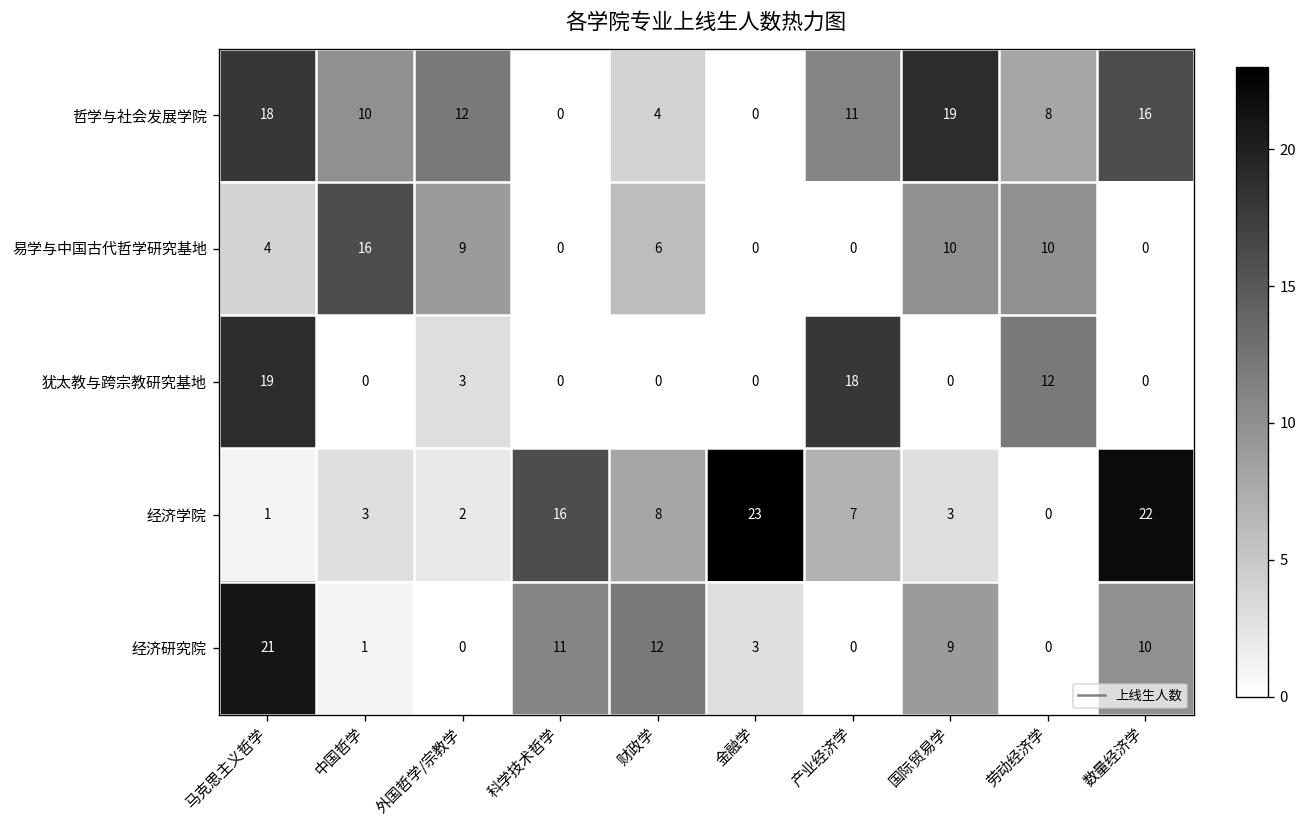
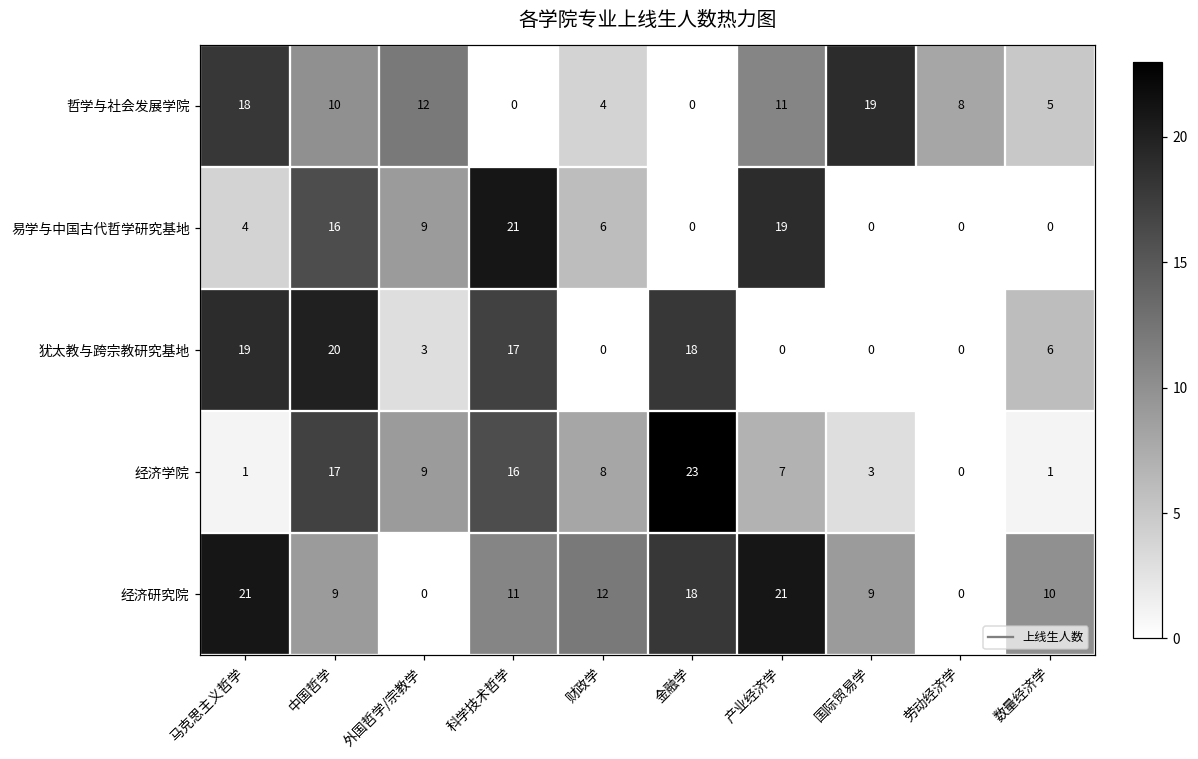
哲学与社会发展学院, 数量经济学: 16 -> 5
易学与中国古代哲学研究基地, 科学技术哲学: 0 -> 21
易学与中国古代哲学研究基地, 产业经济学: 0 -> 19
易学与中国古代哲学研究基地, 国际贸易学: 10 -> 0
易学与中国古代哲学研究基地, 劳动经济学: 10 -> 0
犹太教与跨宗教研究基地, 中国哲学: 0 -> 20
犹太教与跨宗教研究基地, 科学技术哲学: 0 -> 17
犹太教与跨宗教研究基地, 金融学: 0 -> 18
犹太教与跨宗教研究基地, 产业经济学: 18 -> 0
犹太教与跨宗教研究基地, 劳动经济学: 12 -> 0
犹太教与跨宗教研究基地, 数量经济学: 0 -> 6
经济学院, 中国哲学: 3 -> 17
经济学院, 外国哲学/宗教学: 2 -> 9
经济学院, 数量经济学: 22 -> 1
经济研究院, 中国哲学: 1 -> 9
经济研究院, 金融学: 3 -> 18
经济研究院, 产业经济学: 0 -> 21
